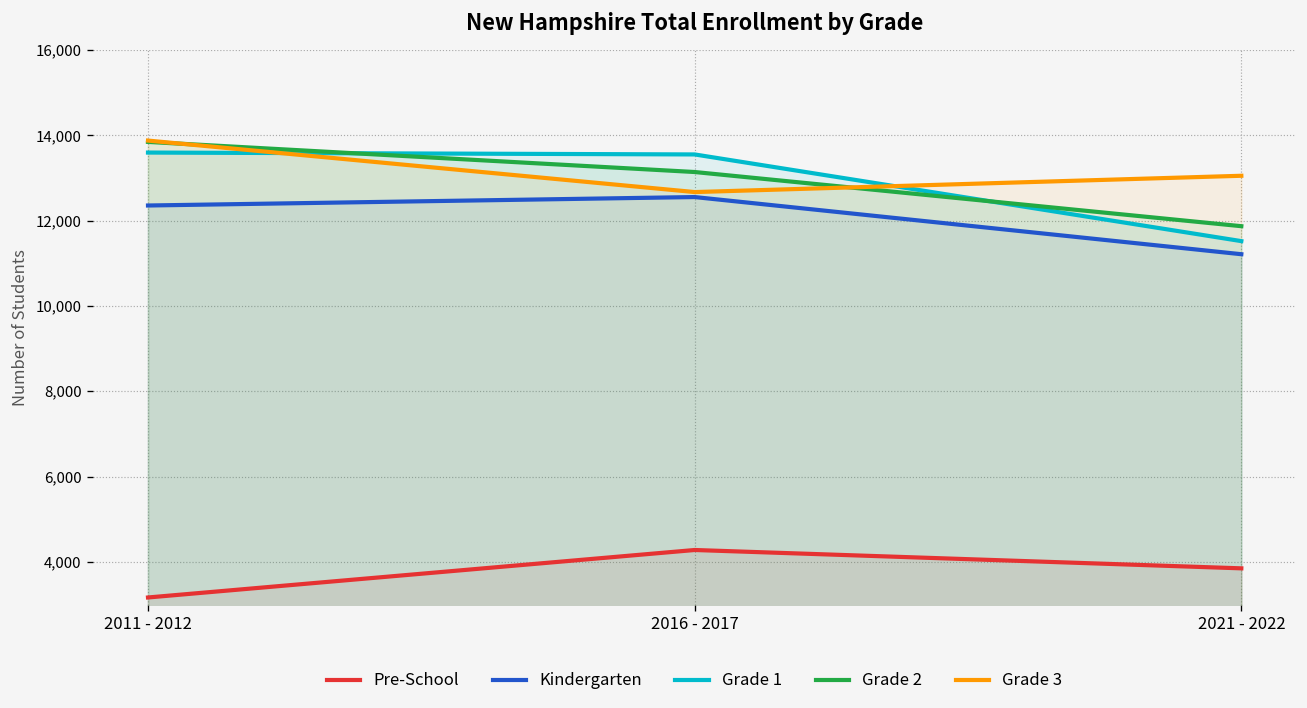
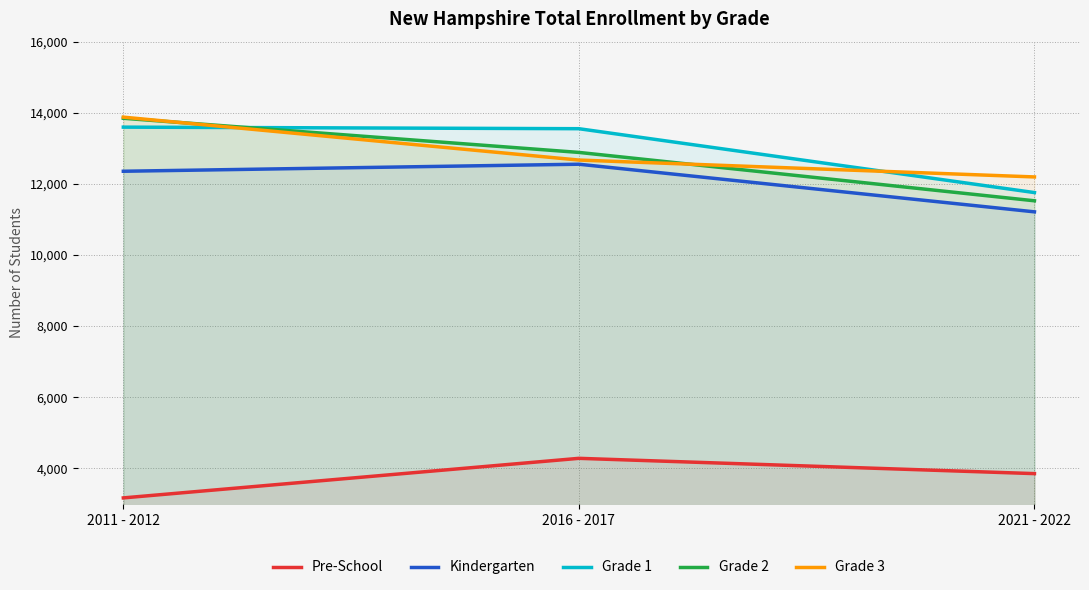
Grade 2, 2016 - 2017: 13,100 -> 12,900
Grade 1, 2021 - 2022: 11,500 -> 11,800
Grade 2, 2021 - 2022: 11,900 -> 11,500
Grade 3, 2021 - 2022: 13,100 -> 12,200
